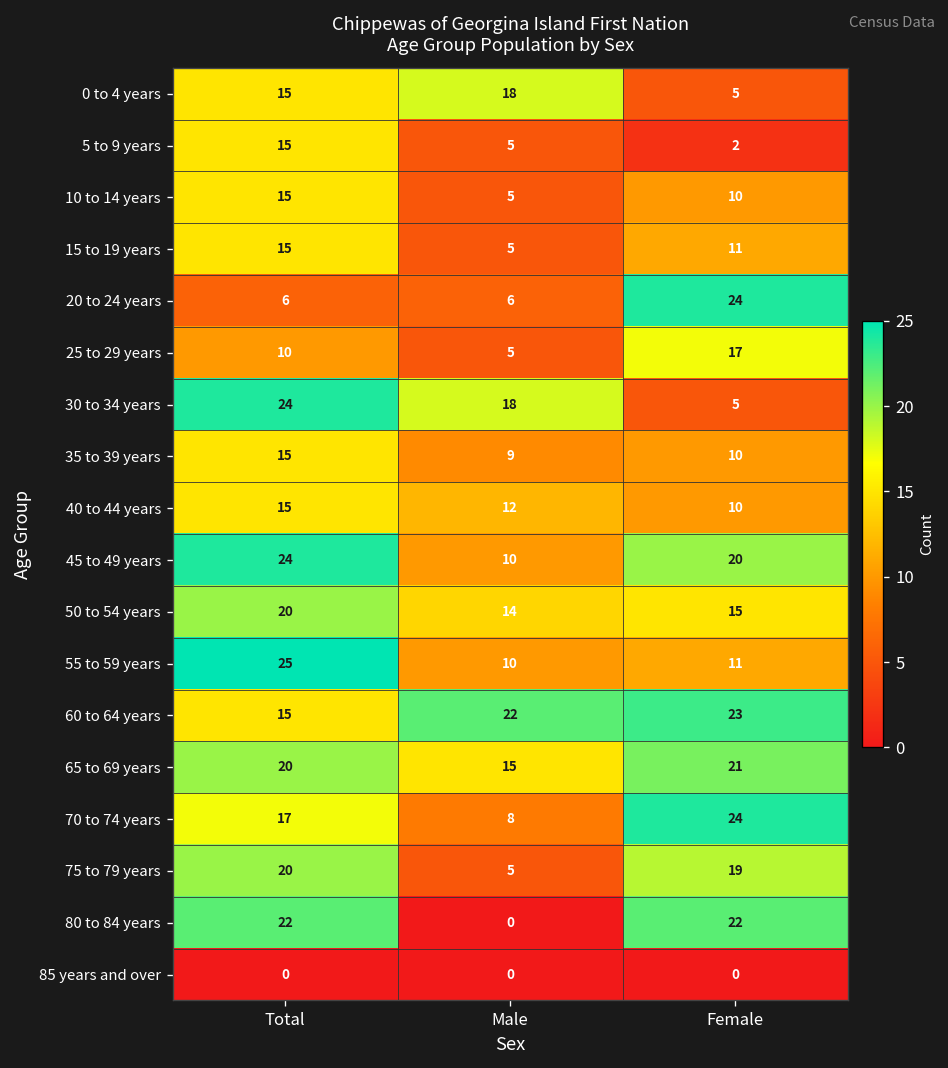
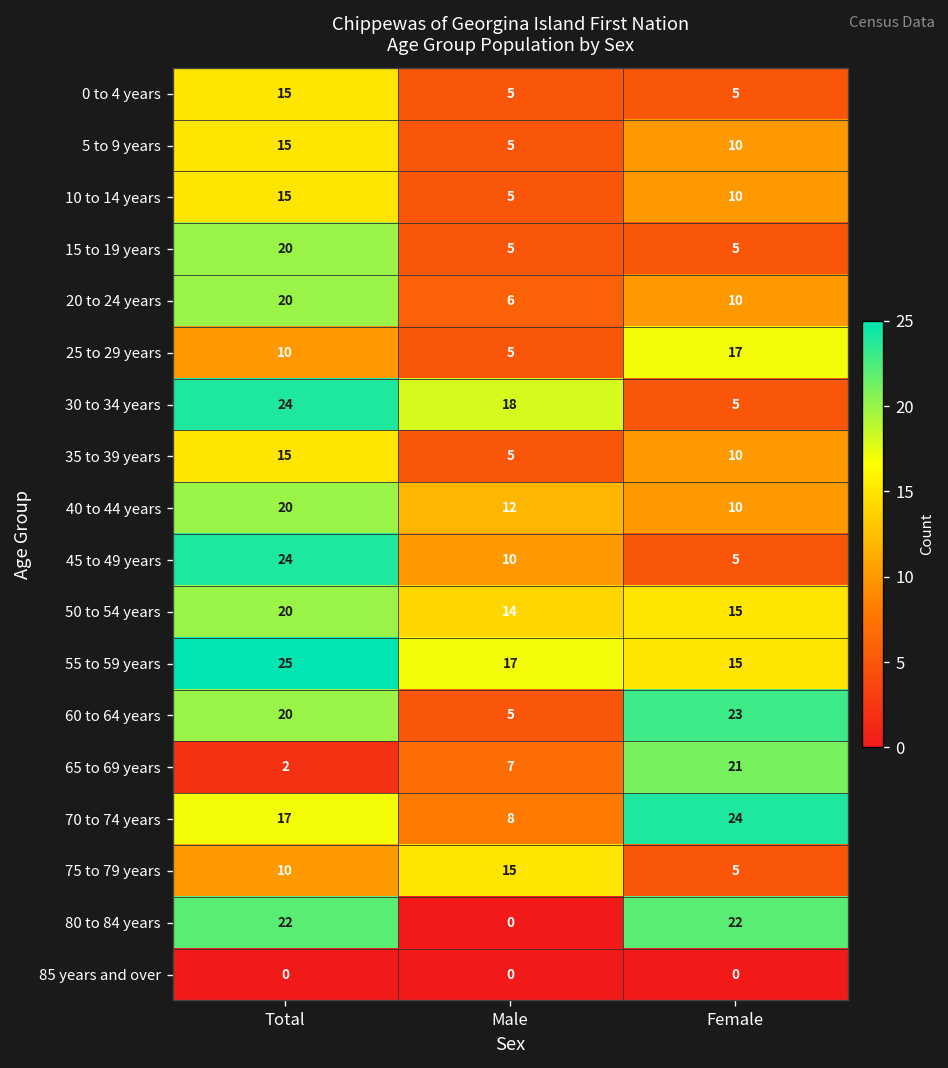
0 to 4 years, Male: 18 -> 5
5 to 9 years, Female: 2 -> 10
15 to 19 years, Total: 15 -> 20
15 to 19 years, Female: 11 -> 5
20 to 24 years, Total: 6 -> 20
20 to 24 years, Female: 24 -> 10
35 to 39 years, Male: 9 -> 5
40 to 44 years, Total: 15 -> 20
45 to 49 years, Female: 20 -> 5
55 to 59 years, Male: 10 -> 17
55 to 59 years, Female: 11 -> 15
60 to 64 years, Total: 15 -> 20
60 to 64 years, Male: 22 -> 5
65 to 69 years, Total: 20 -> 2
65 to 69 years, Male: 15 -> 7
75 to 79 years, Total: 20 -> 10
75 to 79 years, Male: 5 -> 15
75 to 79 years, Female: 19 -> 5
